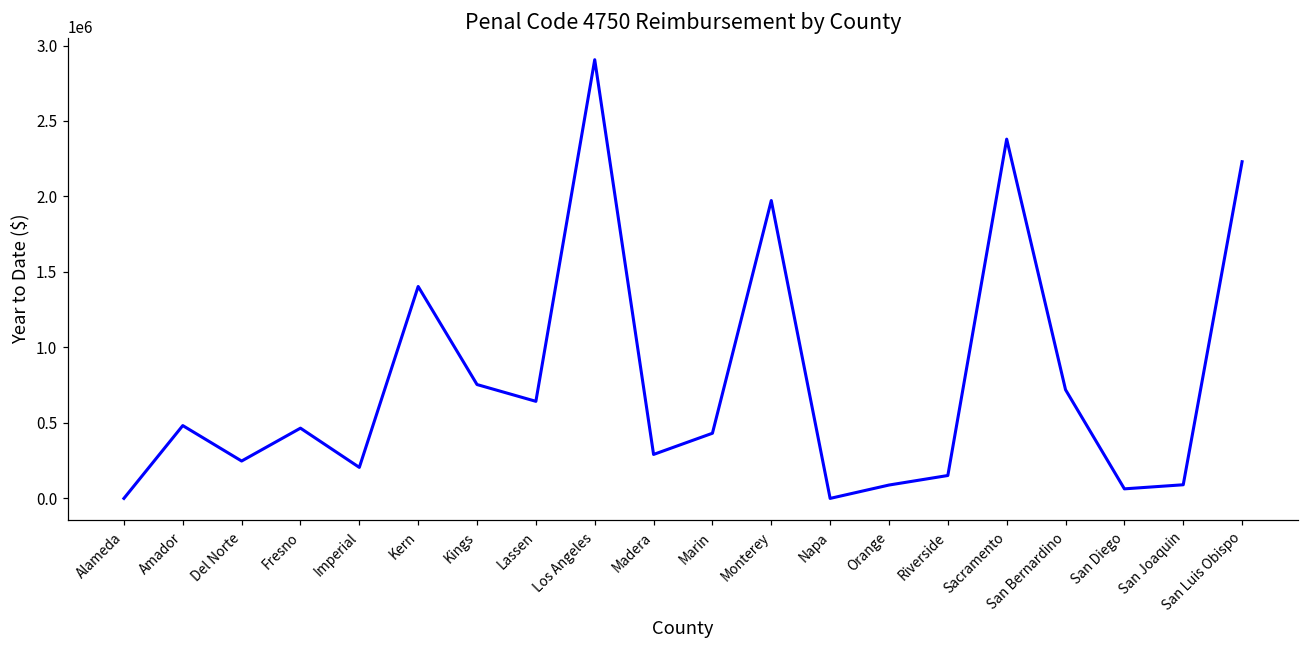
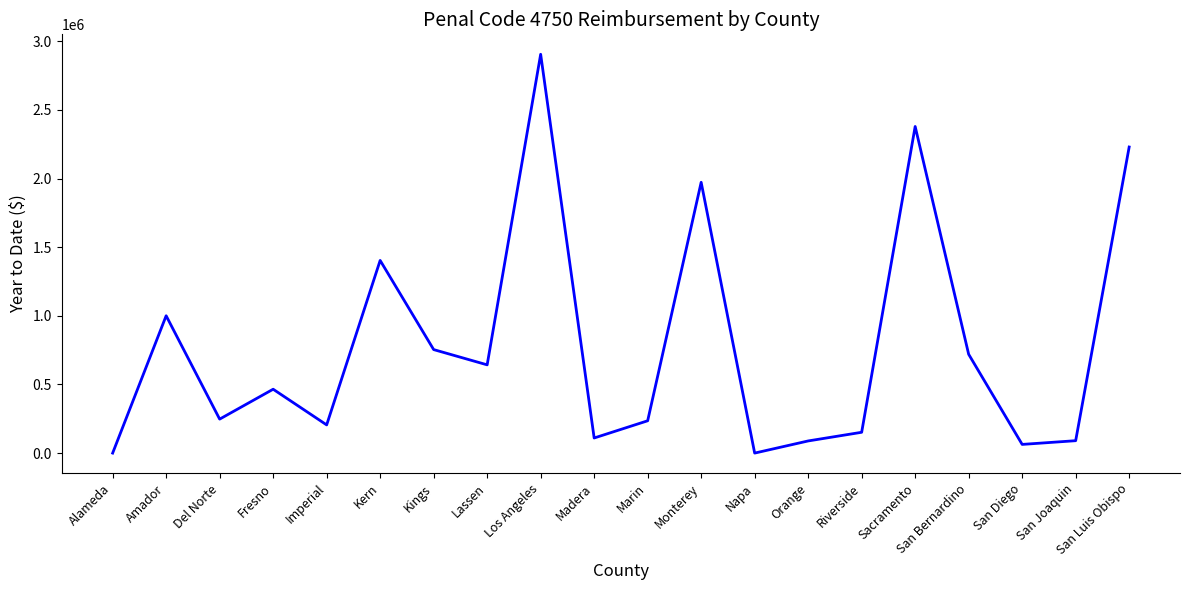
Amador: 480000 -> 1000000
Madera: 290000 -> 110000
Marin: 430000 -> 240000
